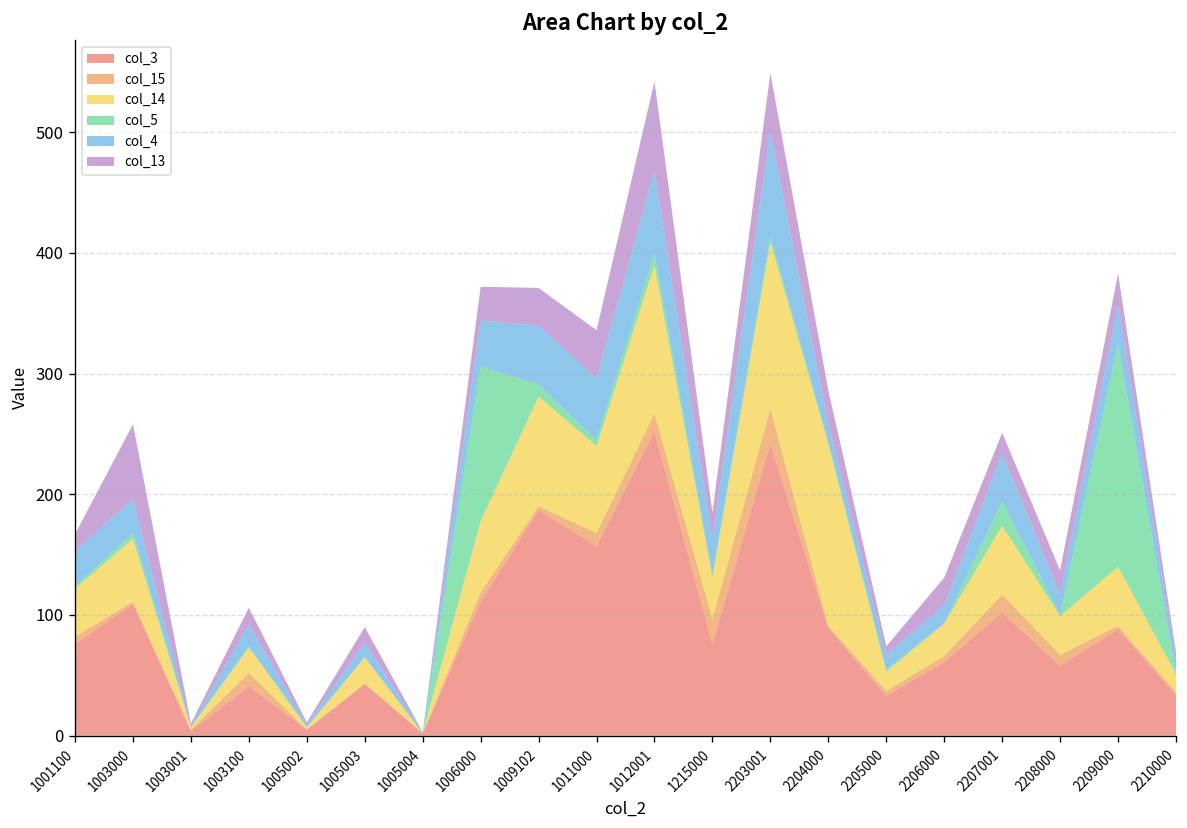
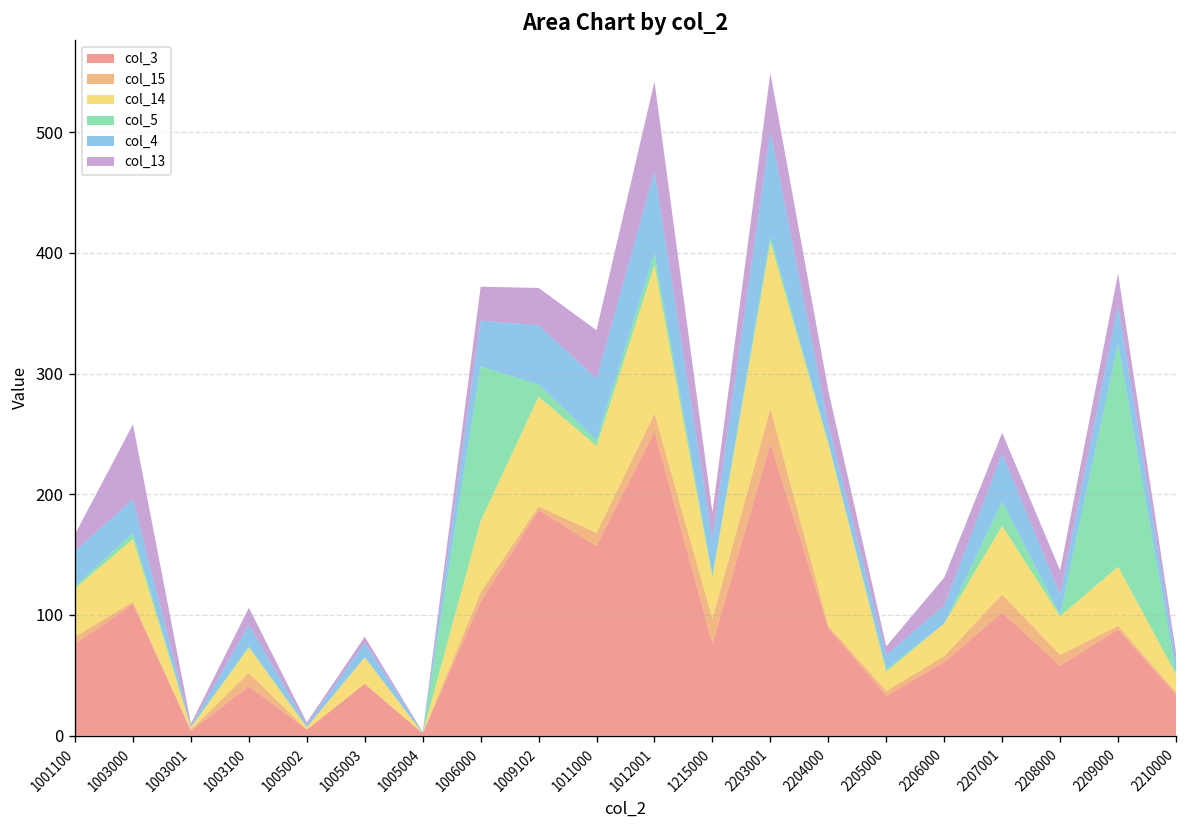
col_13, 1005003: 13 -> 5
